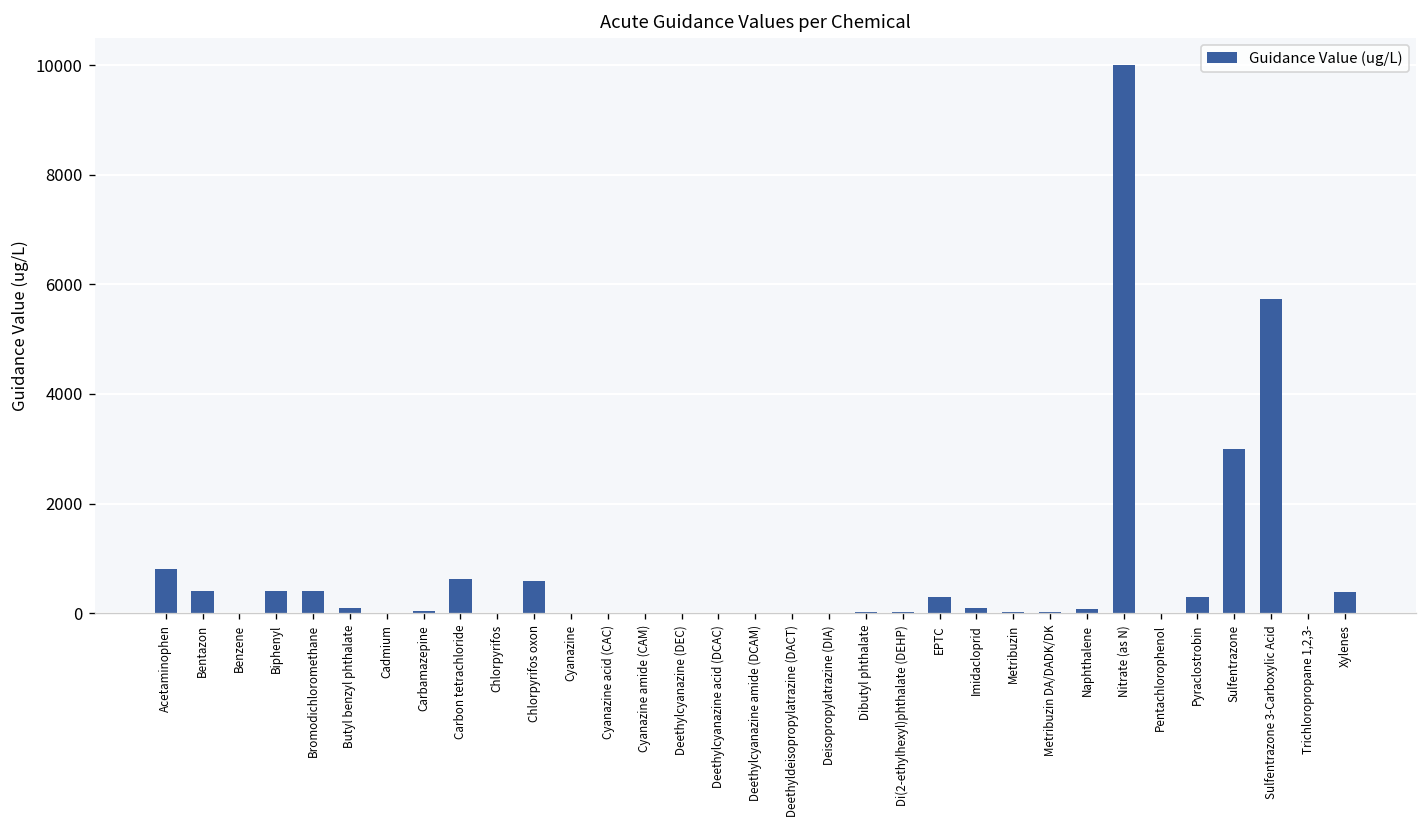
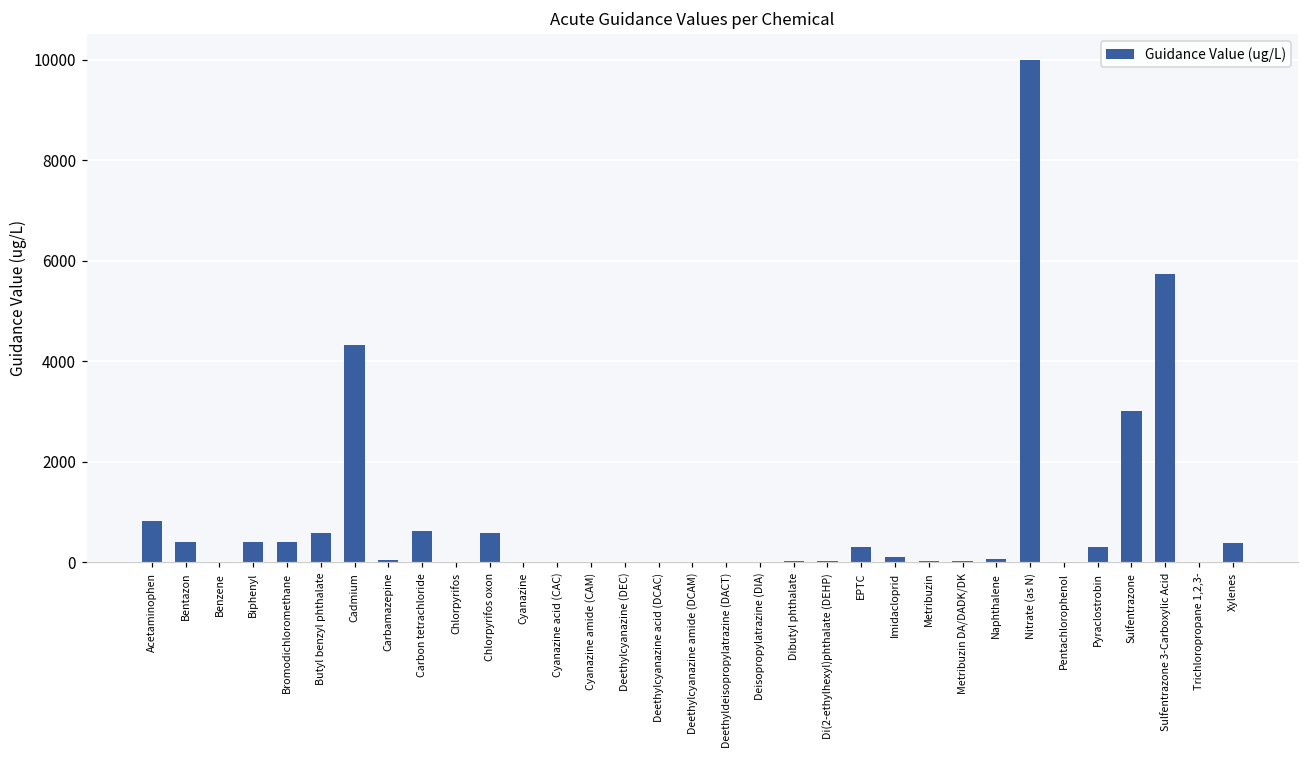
Butyl benzyl phthalate: 100 -> 600
Cadmium: 0 -> 4300
